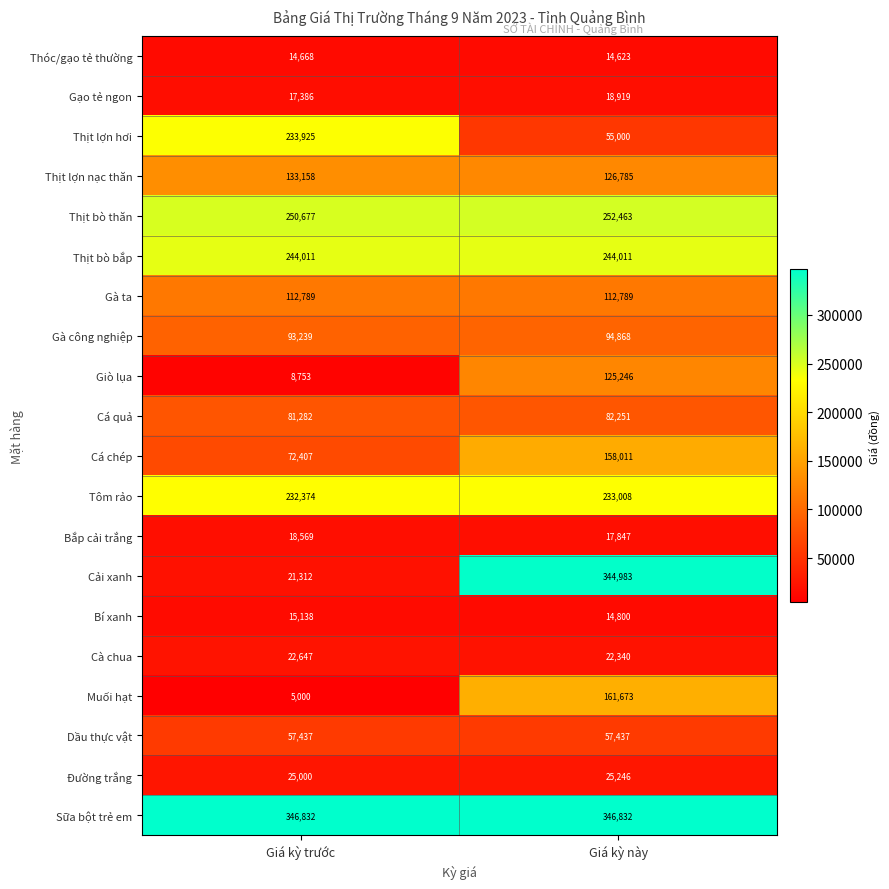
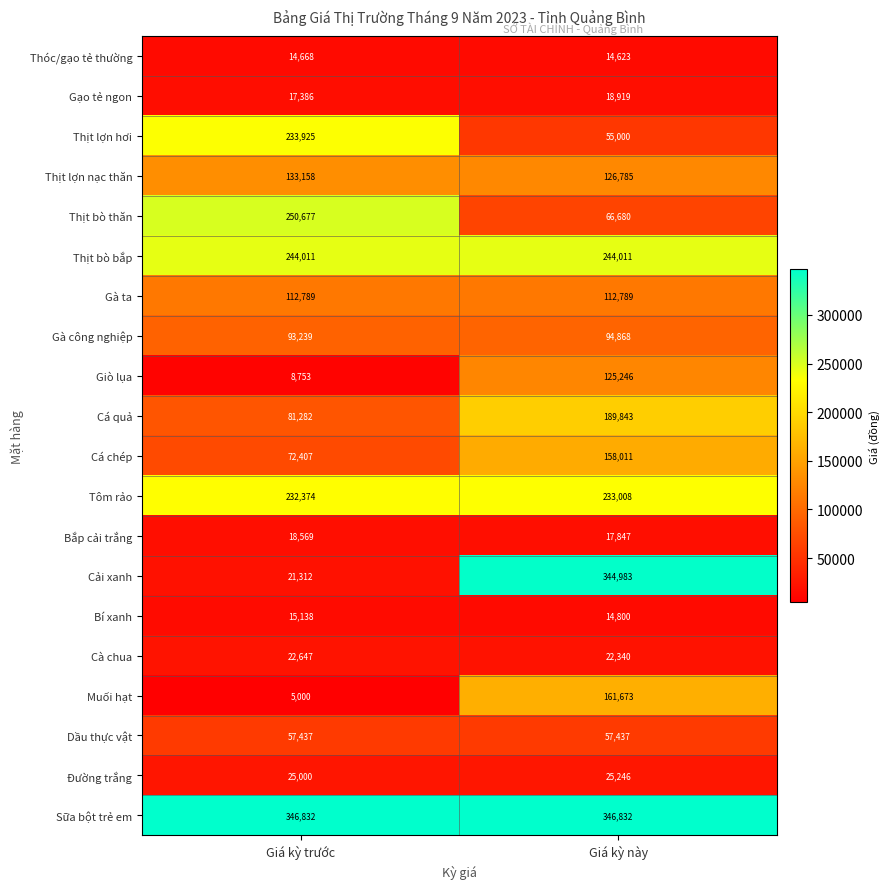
Thịt bò thăn, Giá kỳ này: 252,463 -> 66,680
Cá quả, Giá kỳ này: 82,251 -> 189,843
